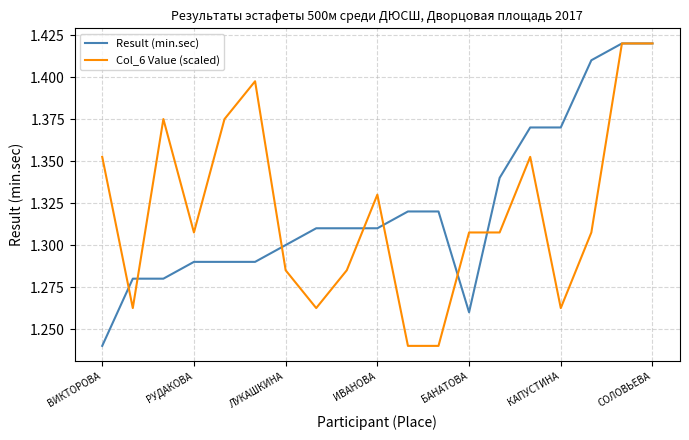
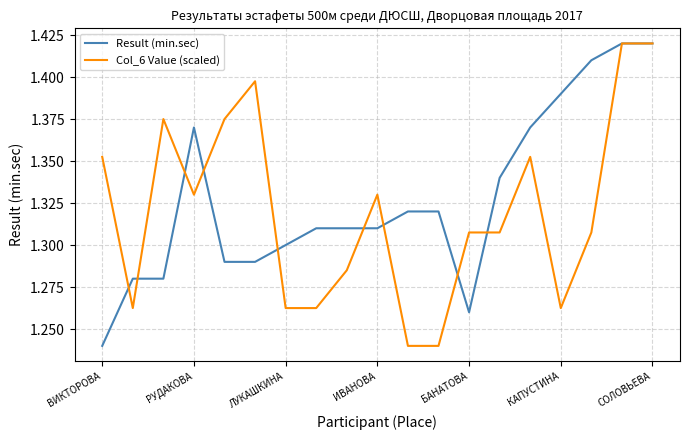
Result (min.sec), РУДАКОВА: 1.29 -> 1.37
Col_6 Value (scaled), РУДАКОВА: 1.307 -> 1.330
Col_6 Value (scaled), ЛУКАШКИНА: 1.285 -> 1.263
Result (min.sec), КАПУСТИНА: 1.37 -> 1.39
